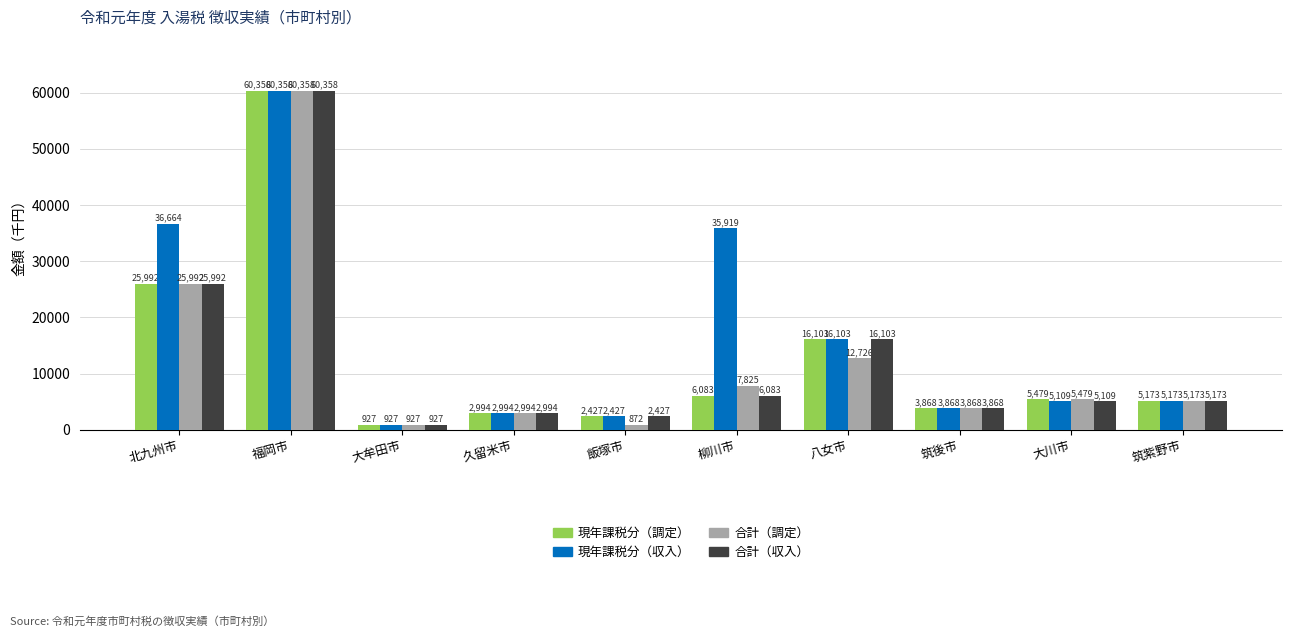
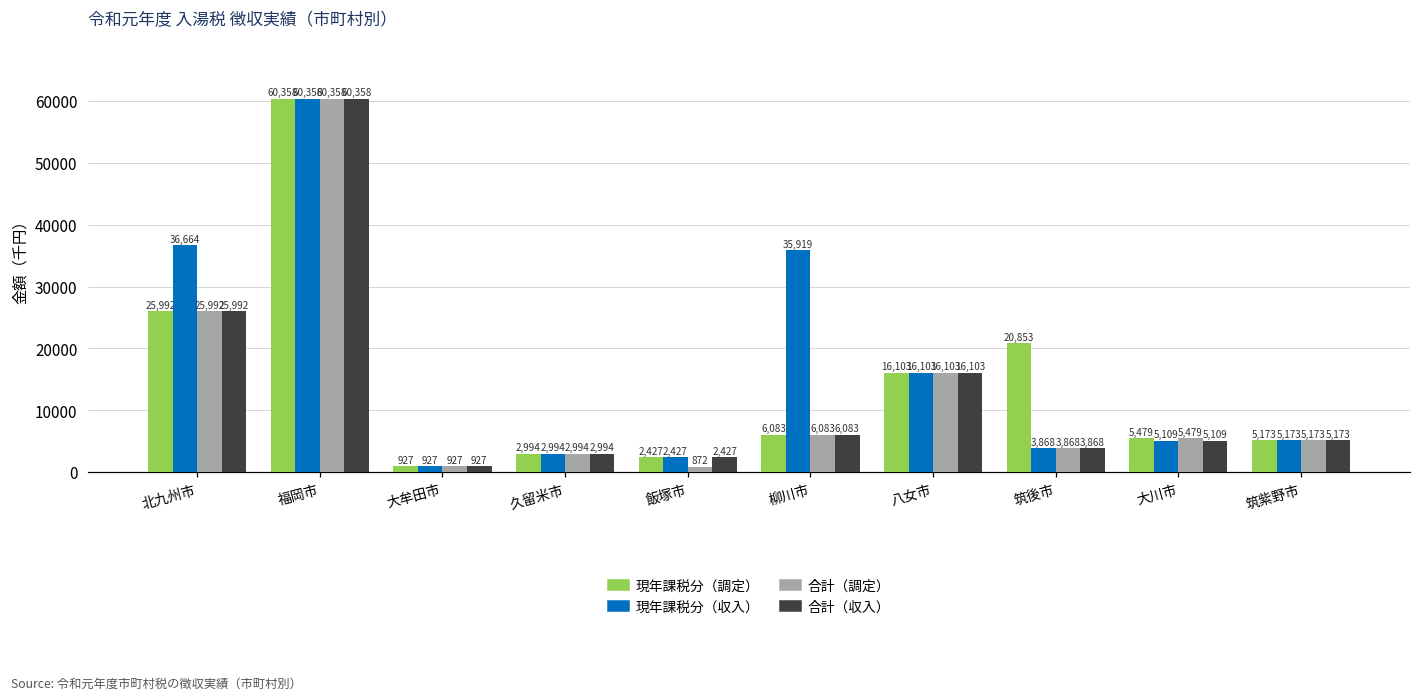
合計（調定）, 柳川市: 7,825 -> 6,083
合計（調定）, 八女市: 12,726 -> 16,103
現年課税分（調定）, 筑後市: 3,868 -> 20,853
